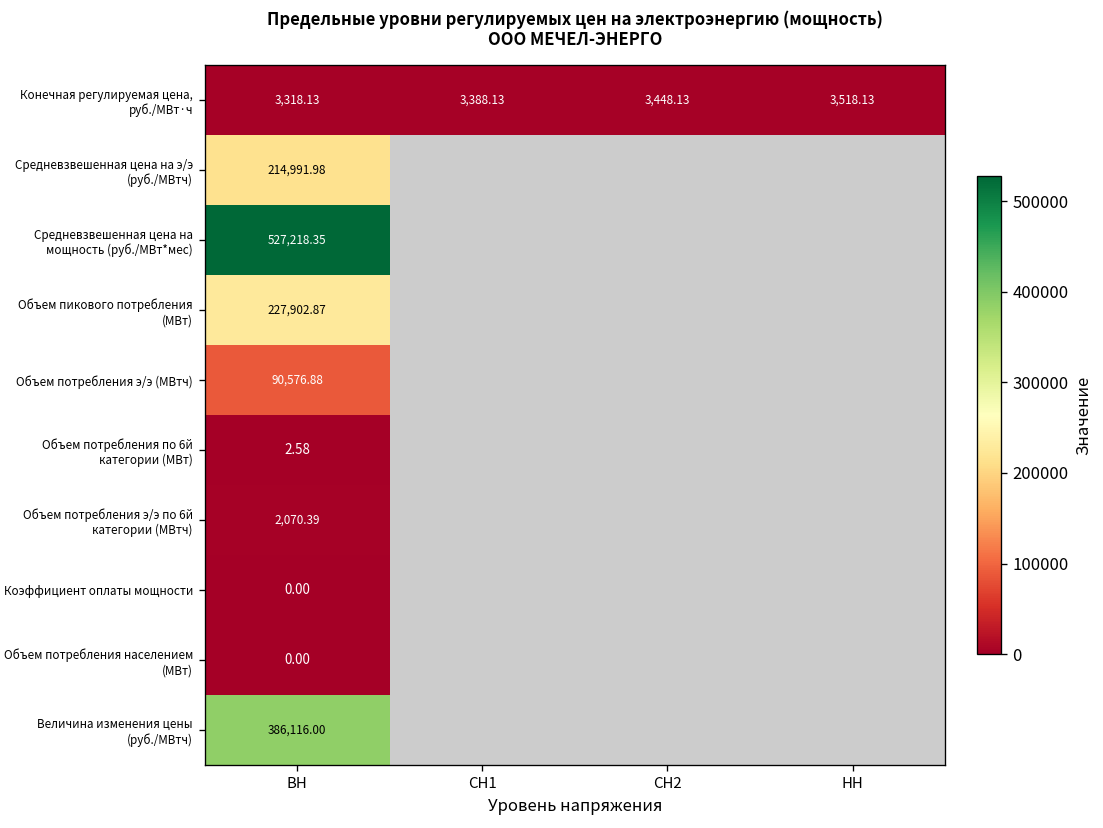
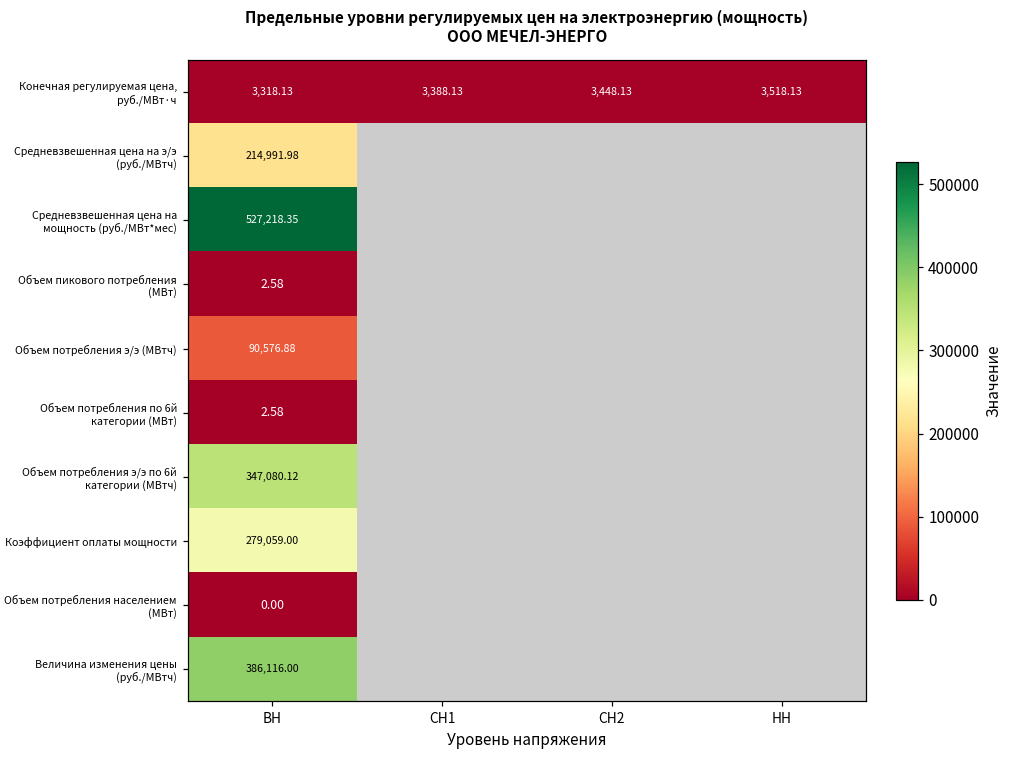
Объем пикового потребления (МВт), ВН: 227,902.87 -> 2.58
Объем потребления э/э по 6й категории (МВтч), ВН: 2,070.39 -> 347,080.12
Коэффициент оплаты мощности, ВН: 0.00 -> 279,059.00
